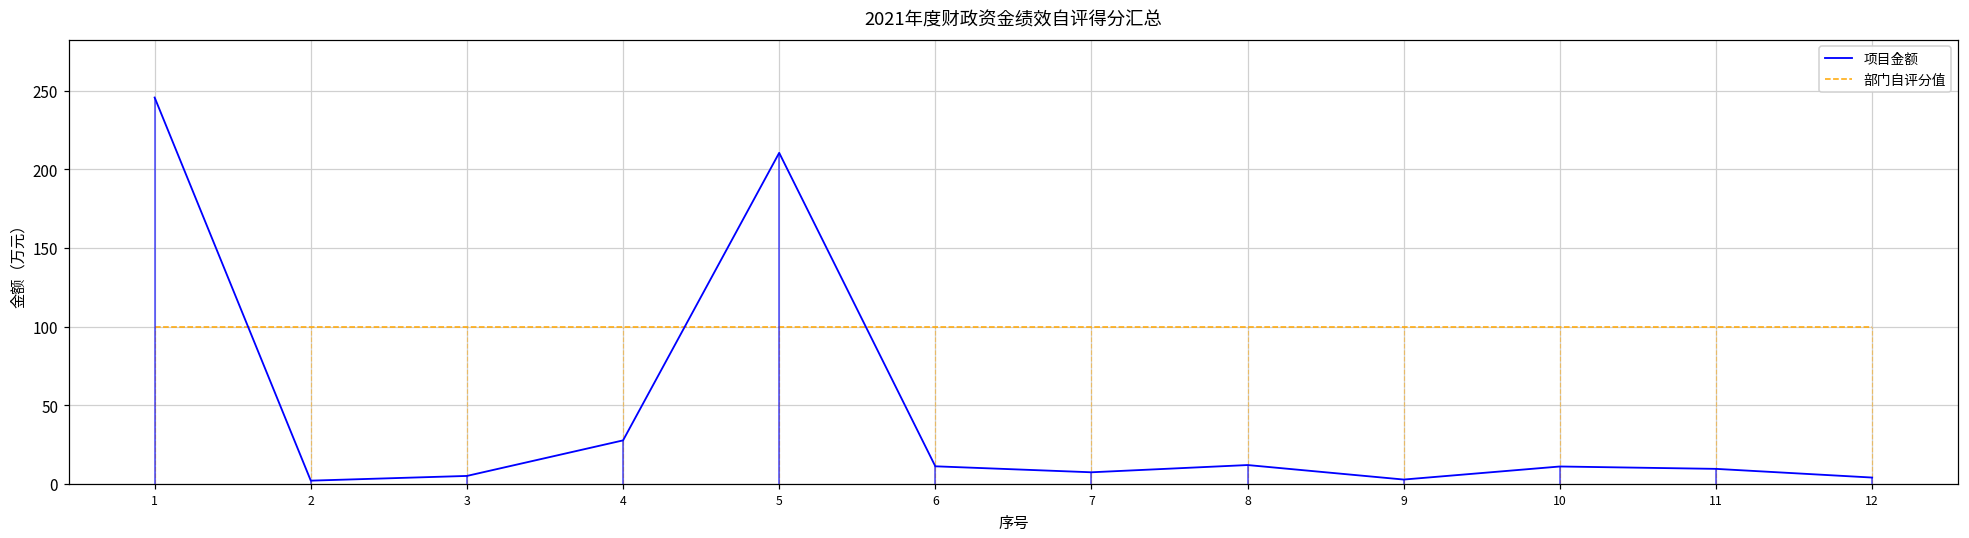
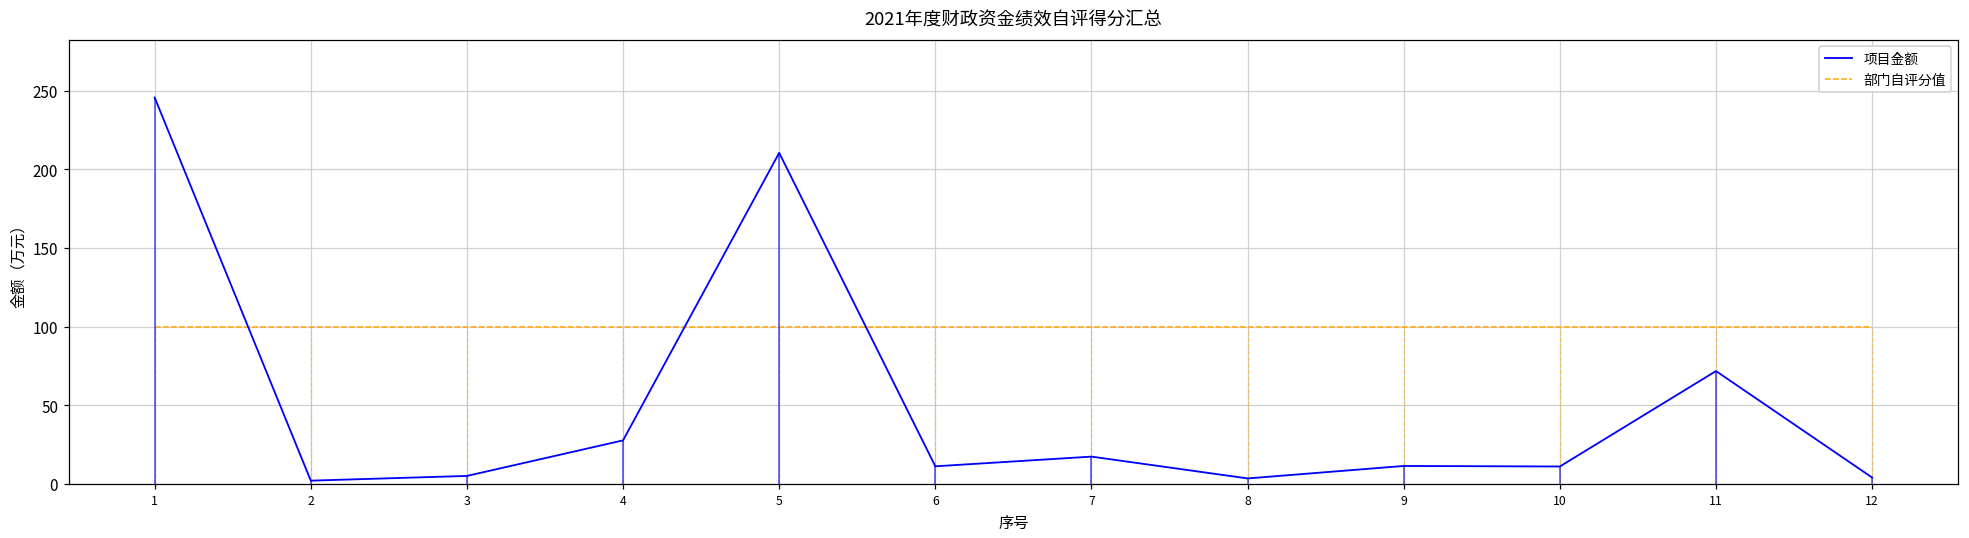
项目金额, 7: 7 -> 17
项目金额, 8: 12 -> 3
项目金额, 9: 3 -> 11
项目金额, 11: 9 -> 72
